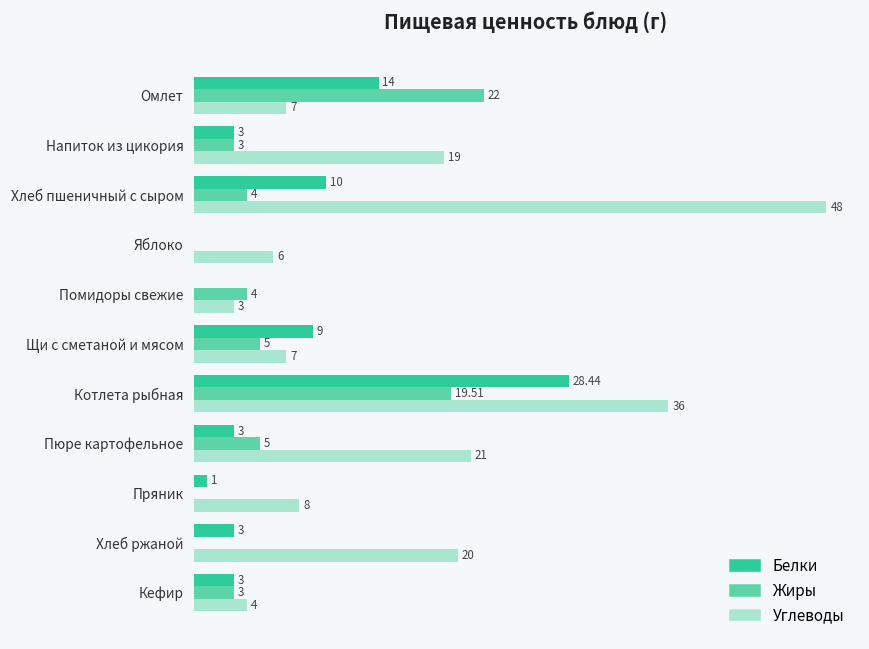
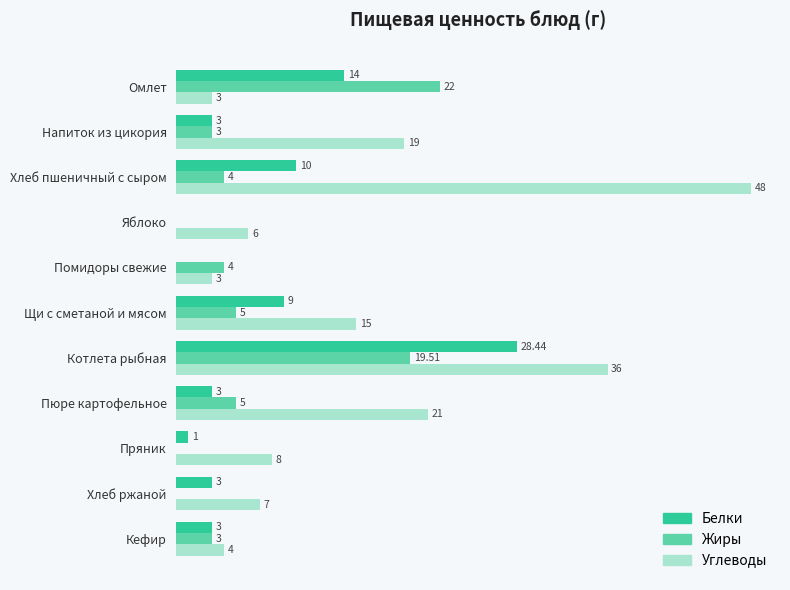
Углеводы, Омлет: 7 -> 3
Углеводы, Щи с сметаной и мясом: 7 -> 15
Углеводы, Хлеб ржаной: 20 -> 7
